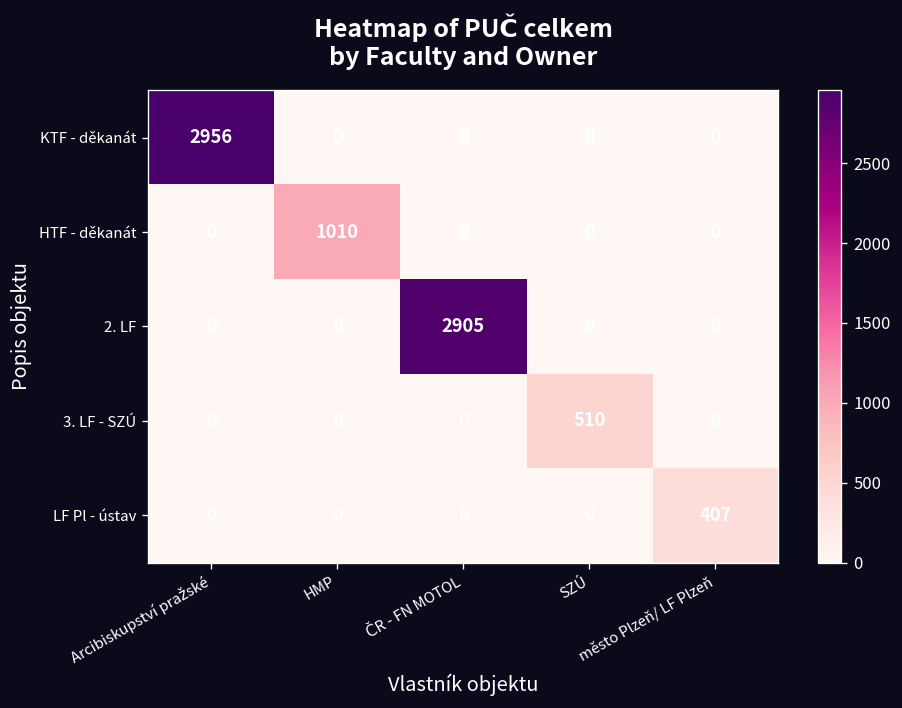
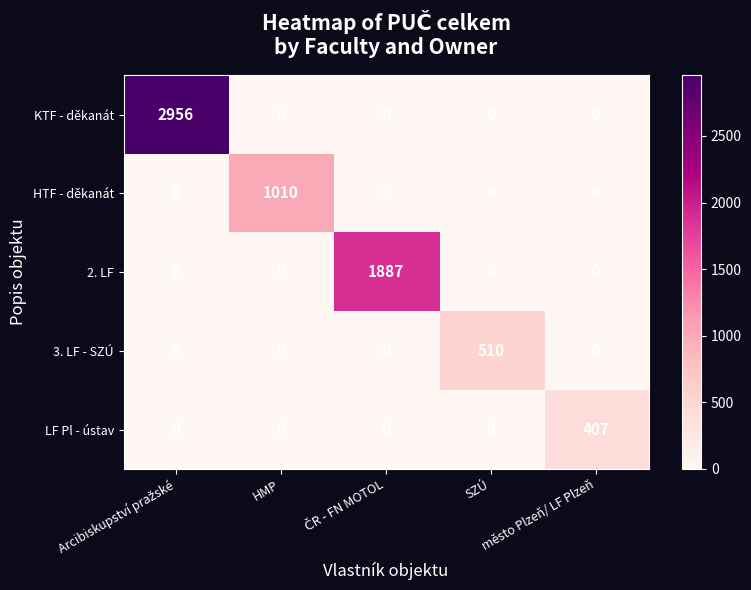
2. LF, ČR - FN MOTOL: 2905 -> 1887
